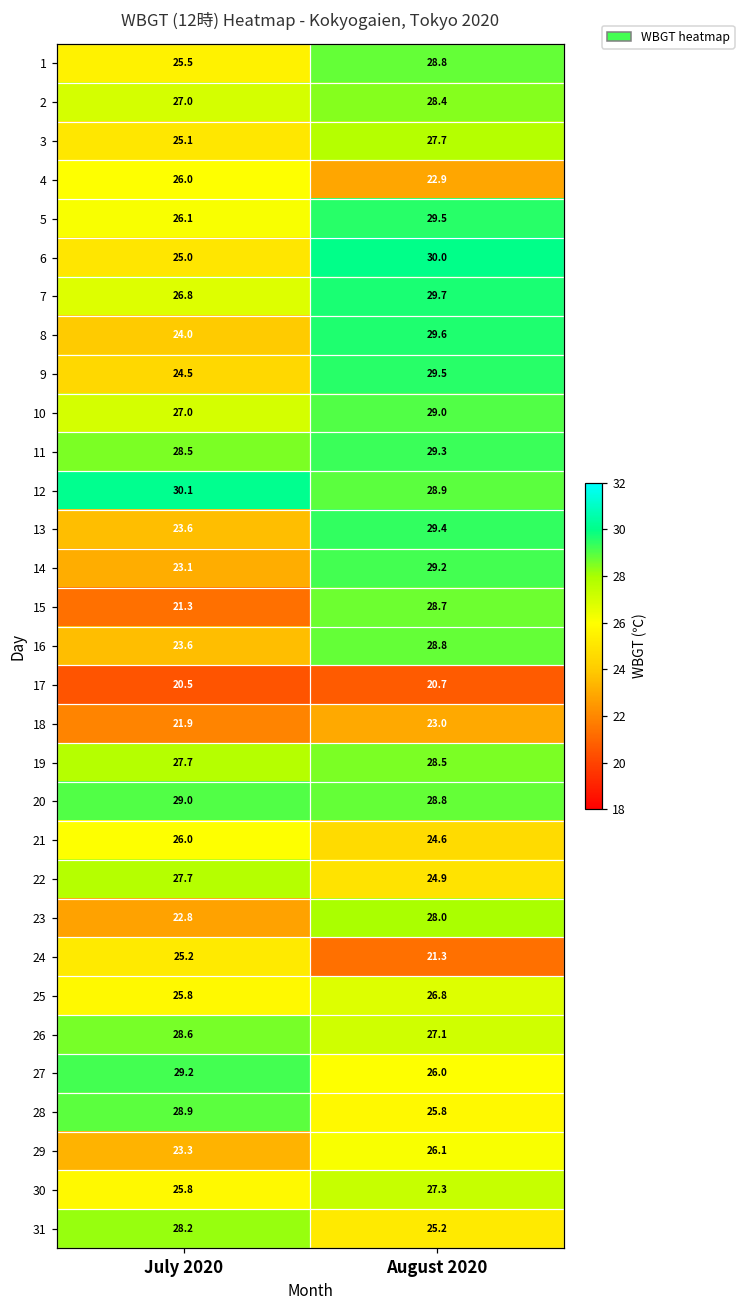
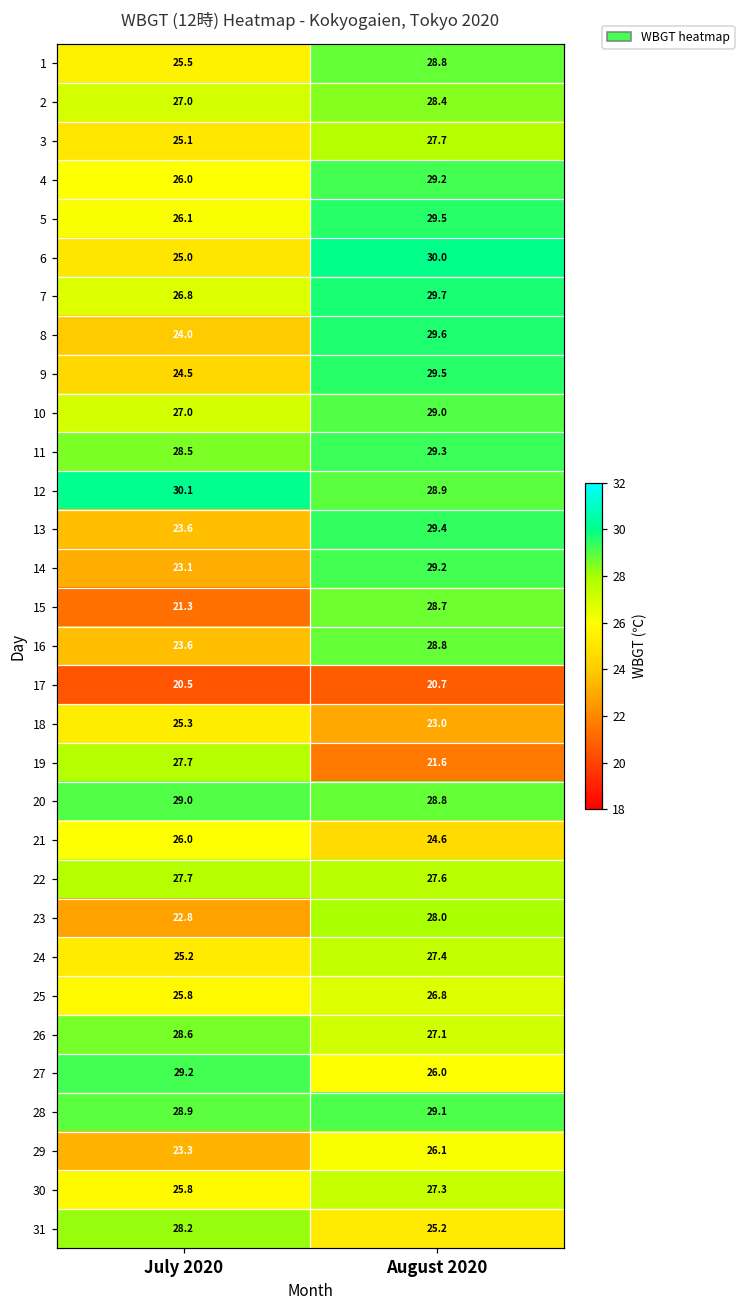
4, August 2020: 22.9 -> 29.2
18, July 2020: 21.9 -> 25.3
19, August 2020: 28.5 -> 21.6
22, August 2020: 24.9 -> 27.6
24, August 2020: 21.3 -> 27.4
28, August 2020: 25.8 -> 29.1
